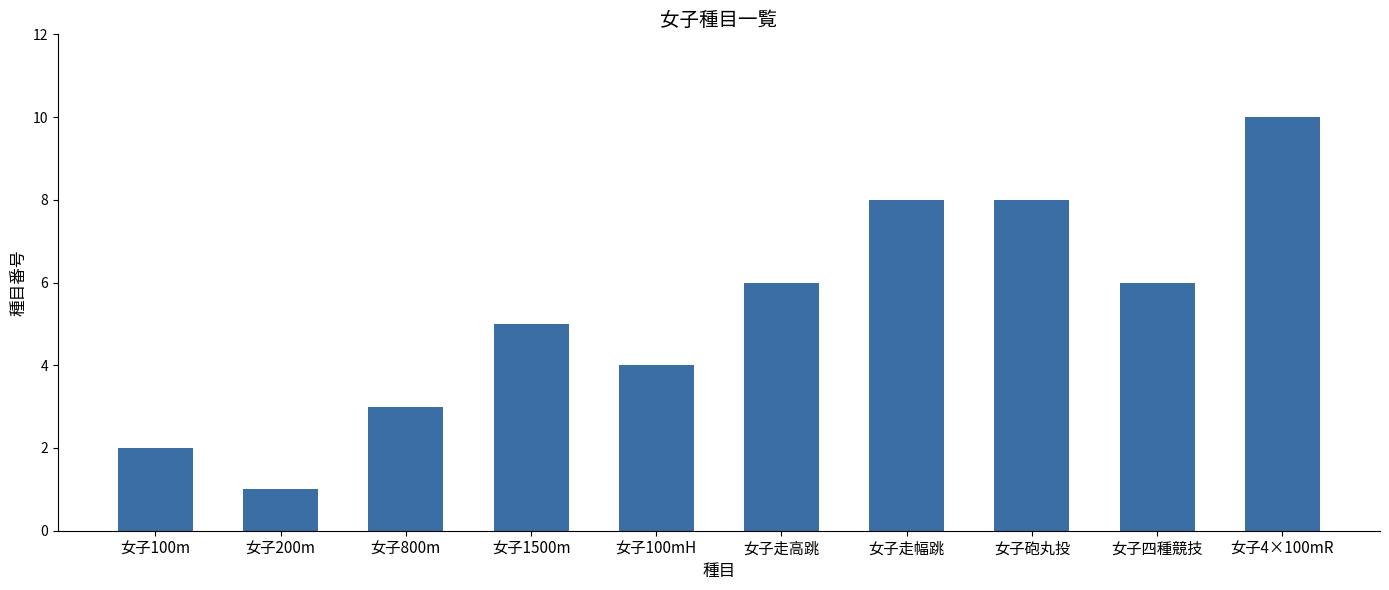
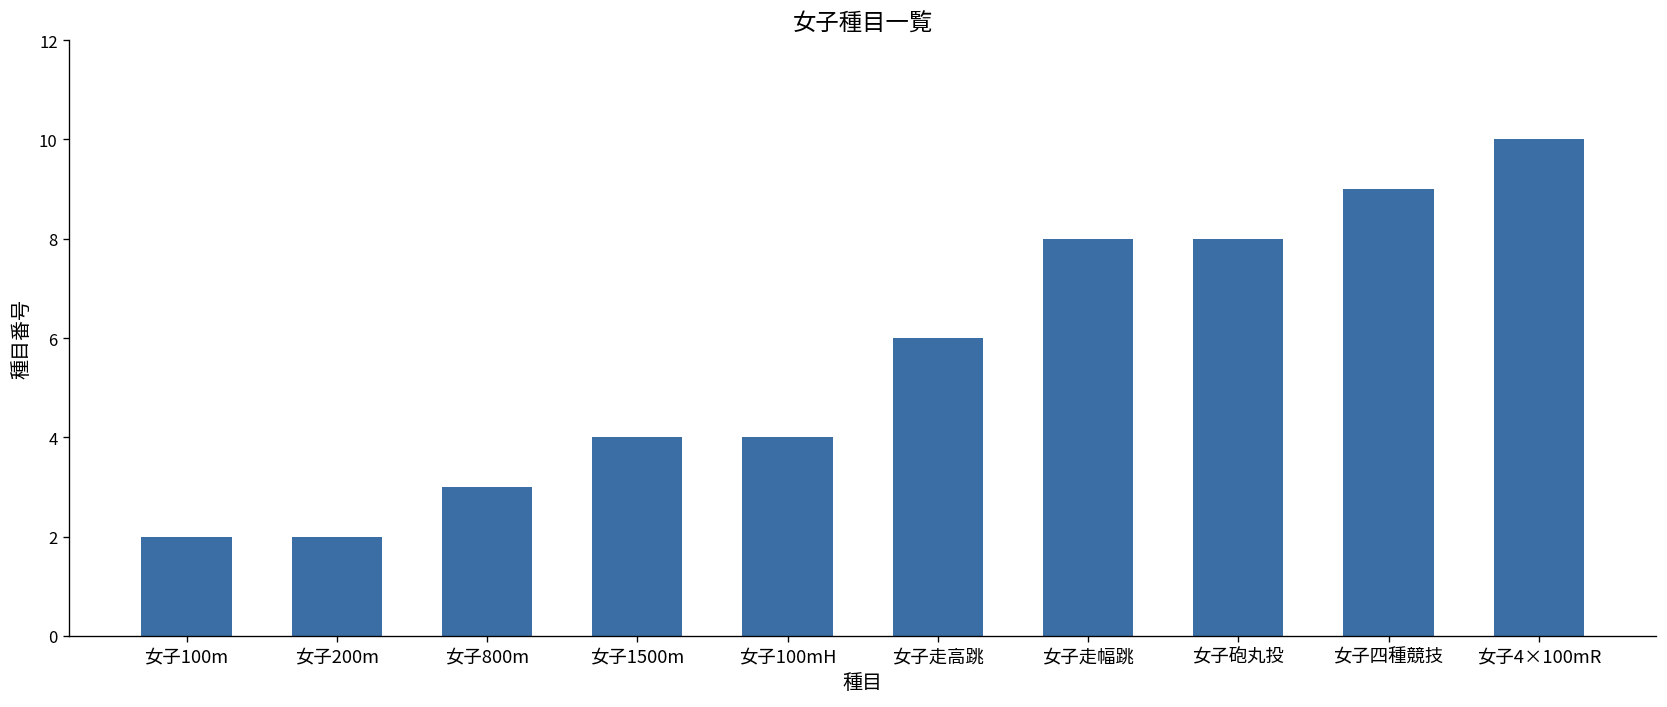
女子200m: 1 -> 2
女子1500m: 5 -> 4
女子四種競技: 6 -> 9
